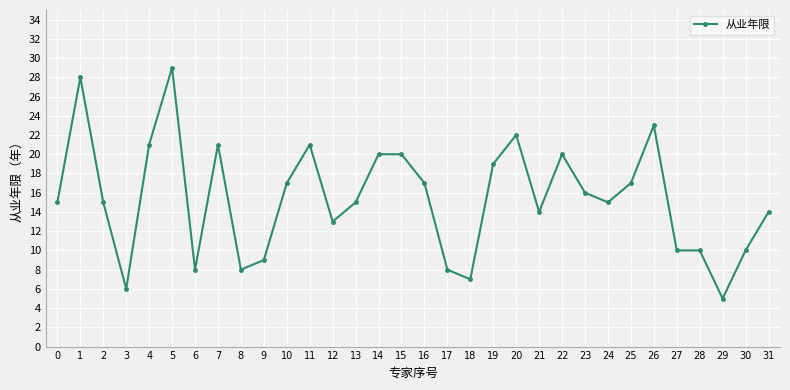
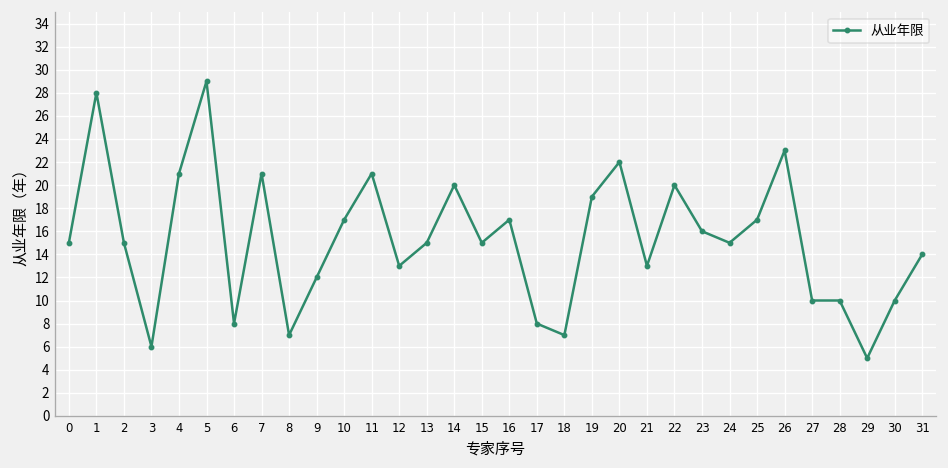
8: 8 -> 7
9: 9 -> 12
15: 20 -> 15
21: 14 -> 13
